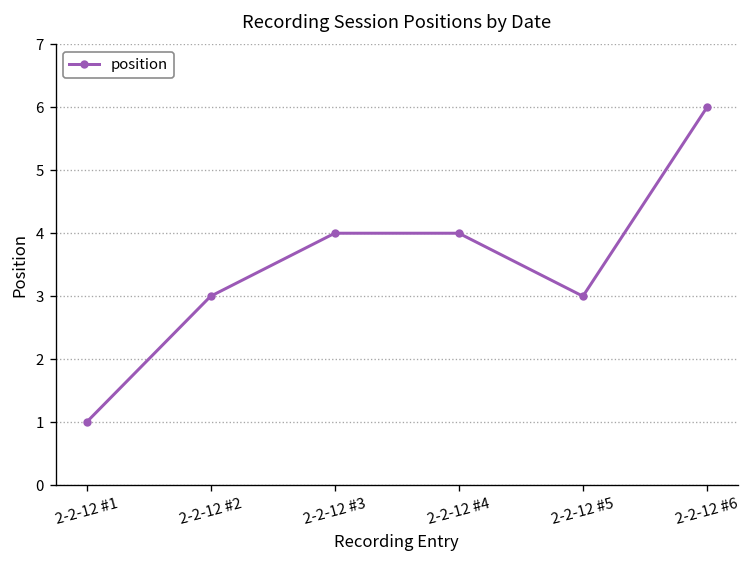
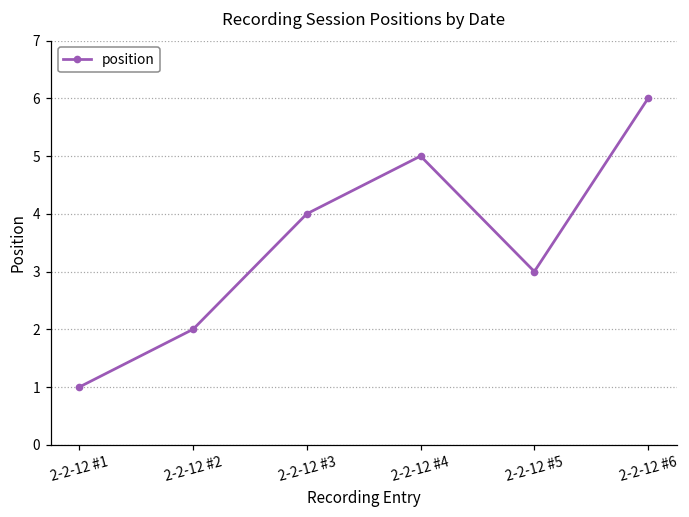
2-2-12 #2: 3 -> 2
2-2-12 #4: 4 -> 5
